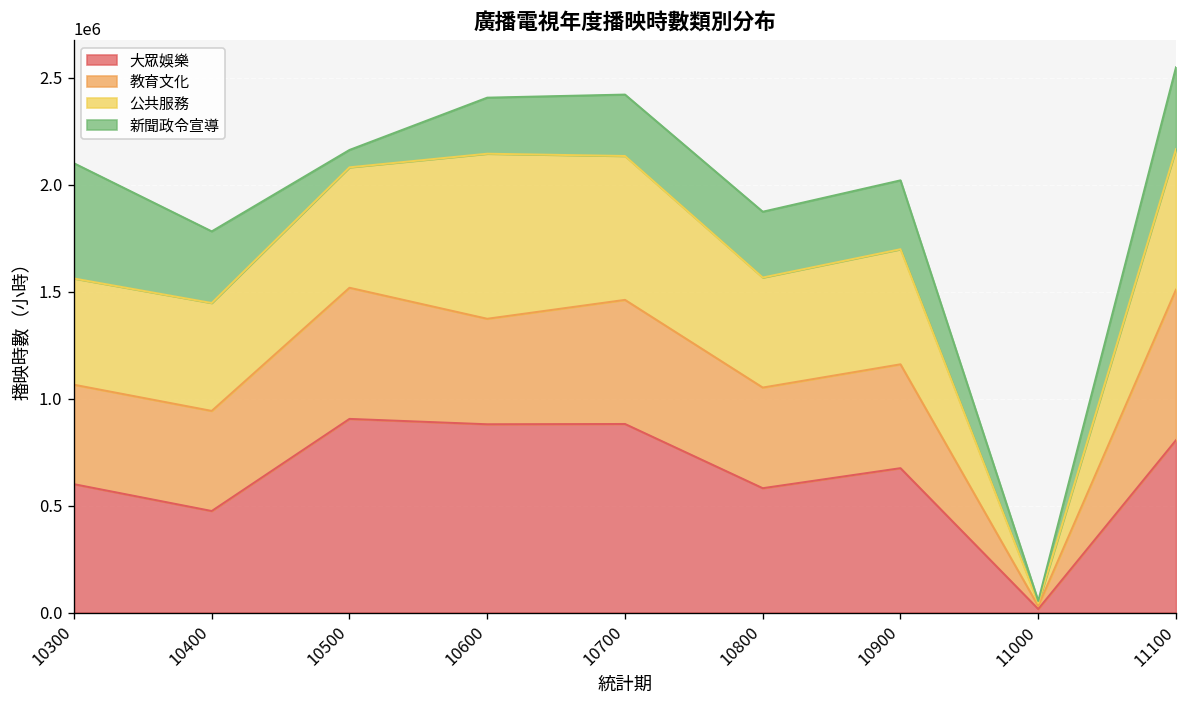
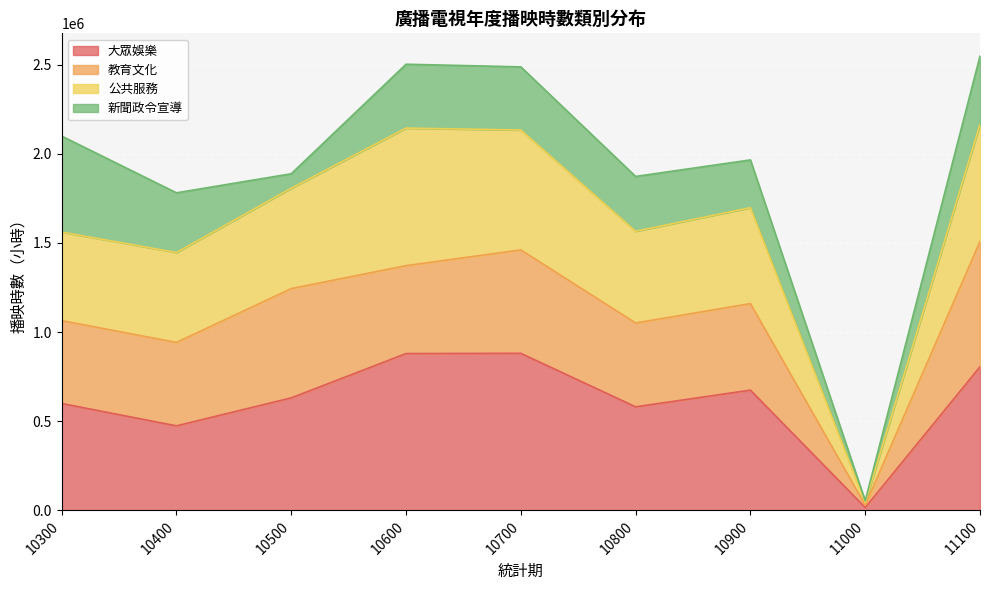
大眾娛樂, 10500: 900000 -> 630000
新聞政令宣導, 10600: 260000 -> 360000
新聞政令宣導, 10700: 290000 -> 350000
新聞政令宣導, 10900: 320000 -> 270000
